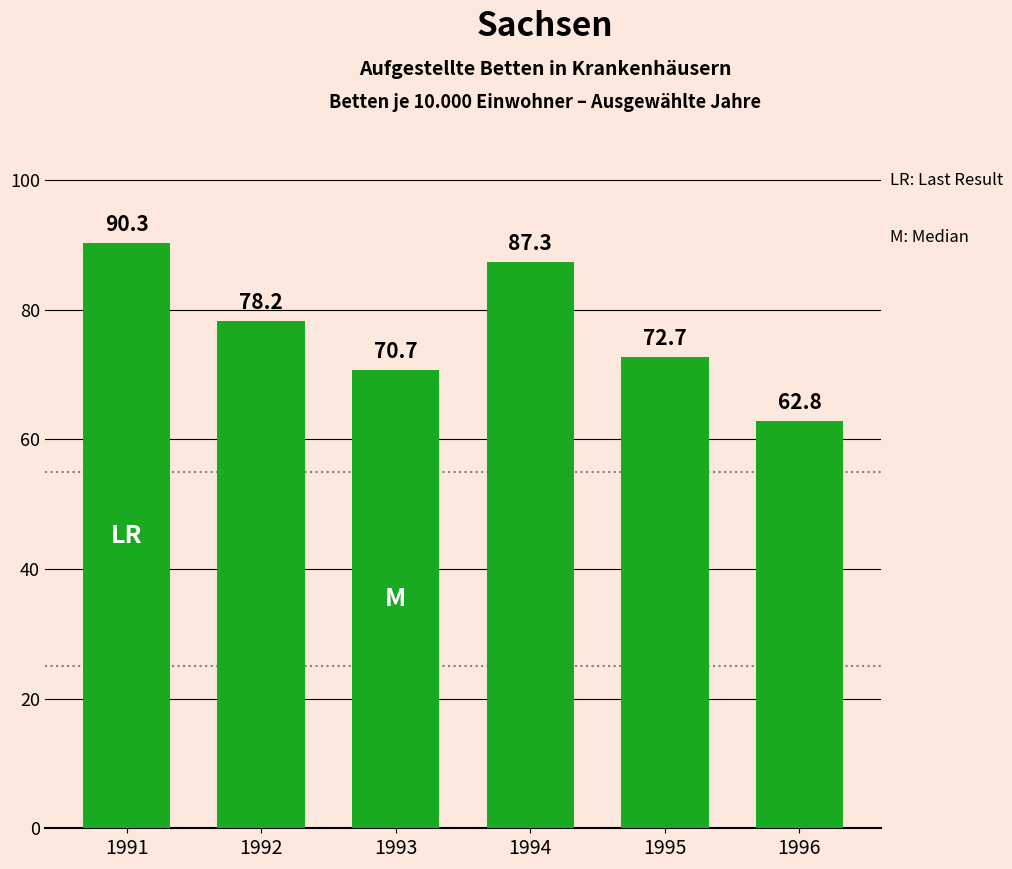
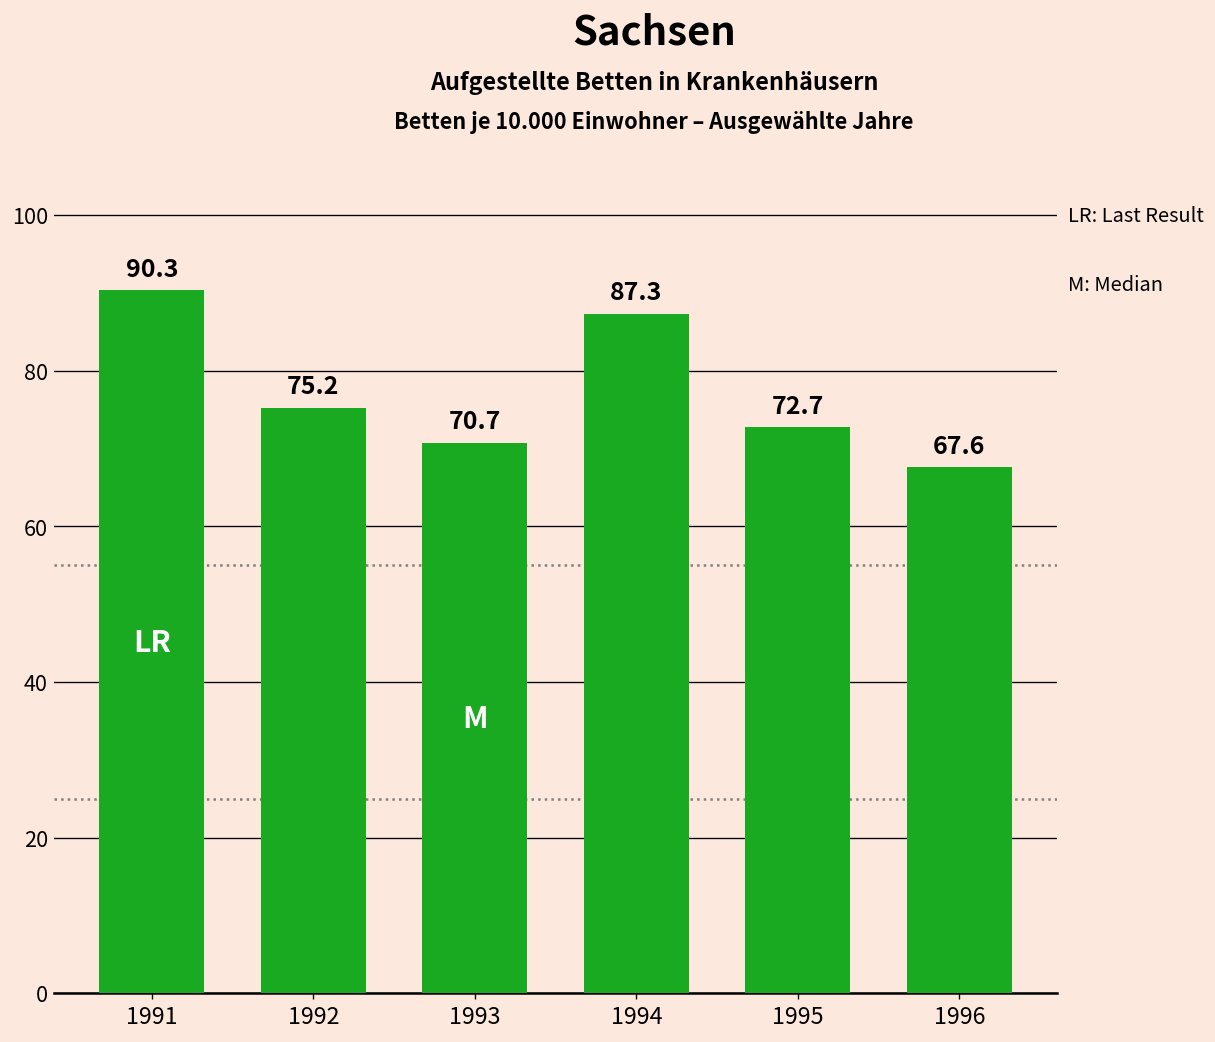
1992: 78.2 -> 75.2
1996: 62.8 -> 67.6
